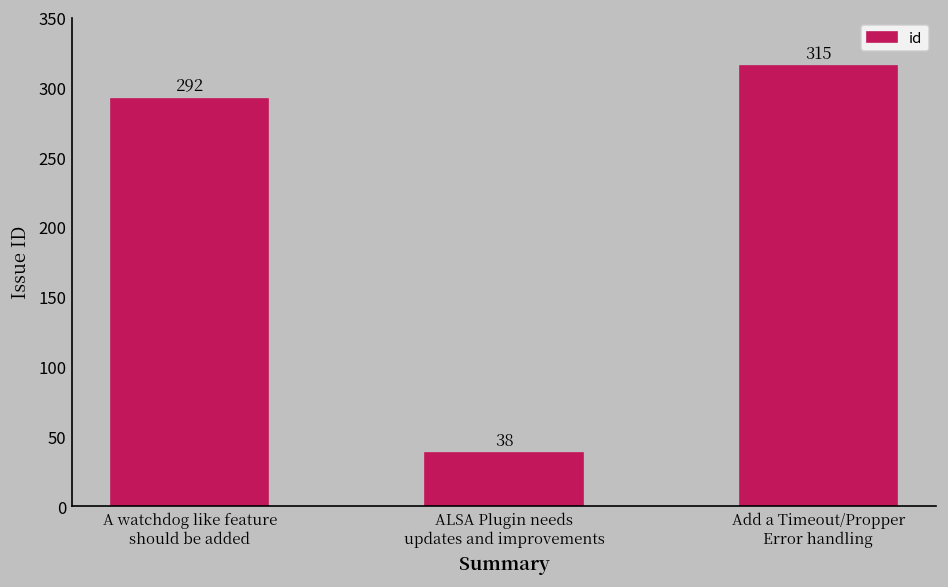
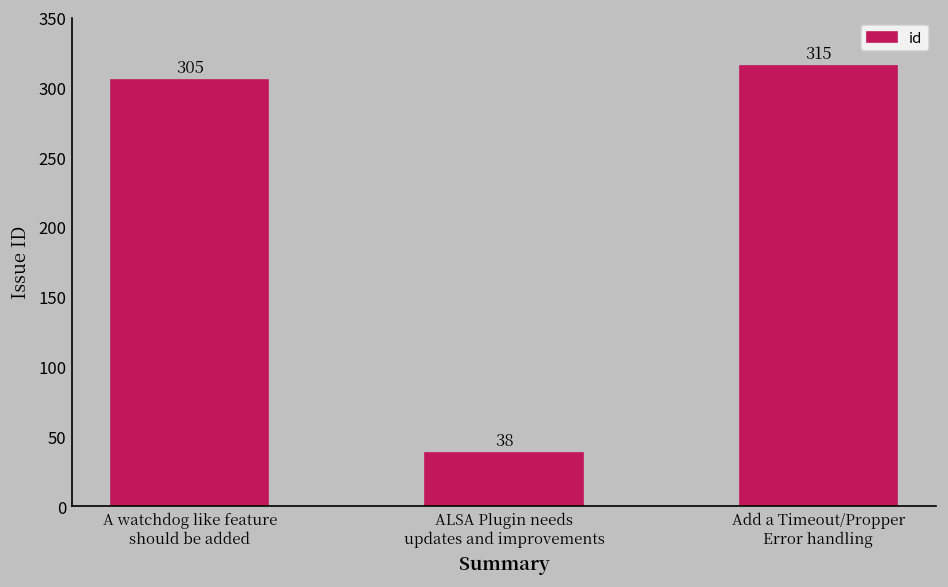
A watchdog like feature should be added: 292 -> 305
